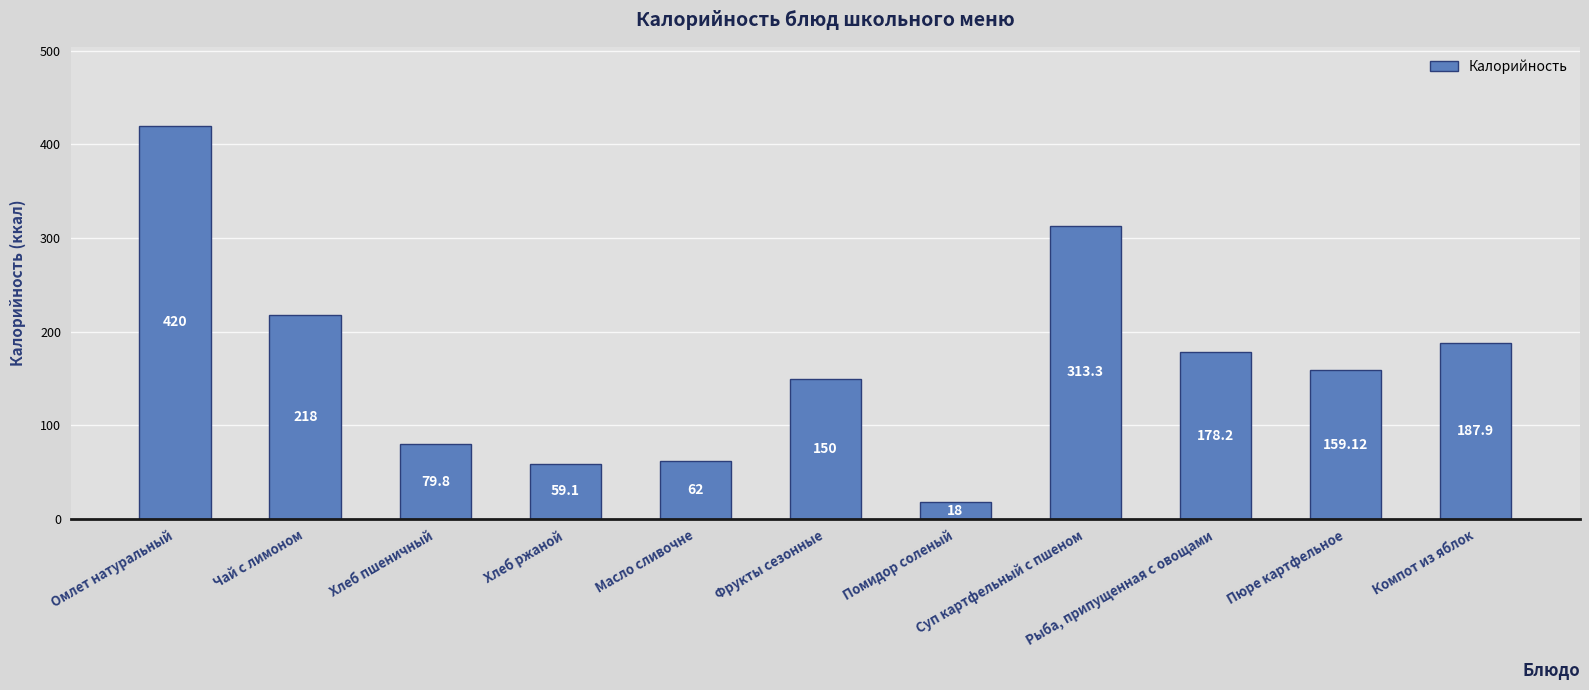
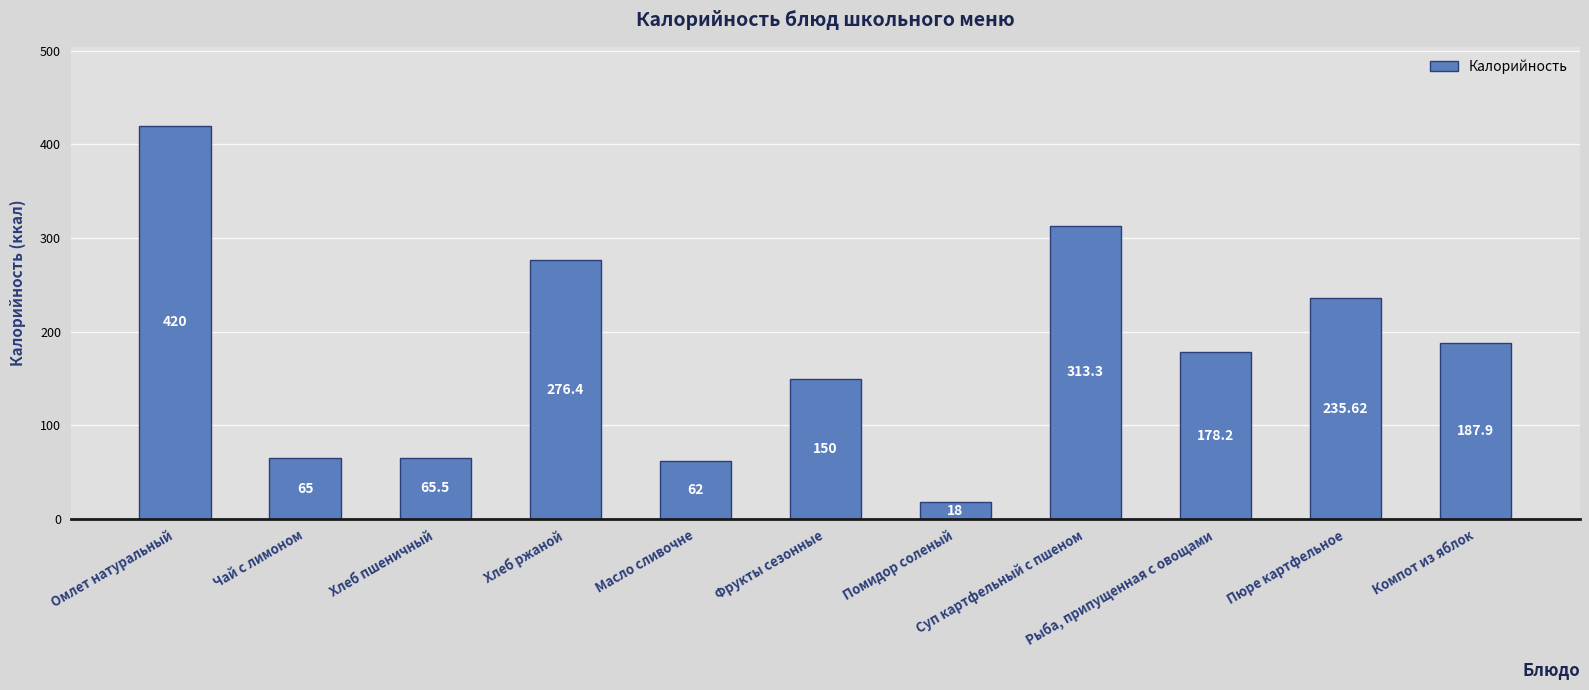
Чай с лимоном: 218 -> 65
Хлеб пшеничный: 79.8 -> 65.5
Хлеб ржаной: 59.1 -> 276.4
Пюре картфельное: 159.12 -> 235.62
